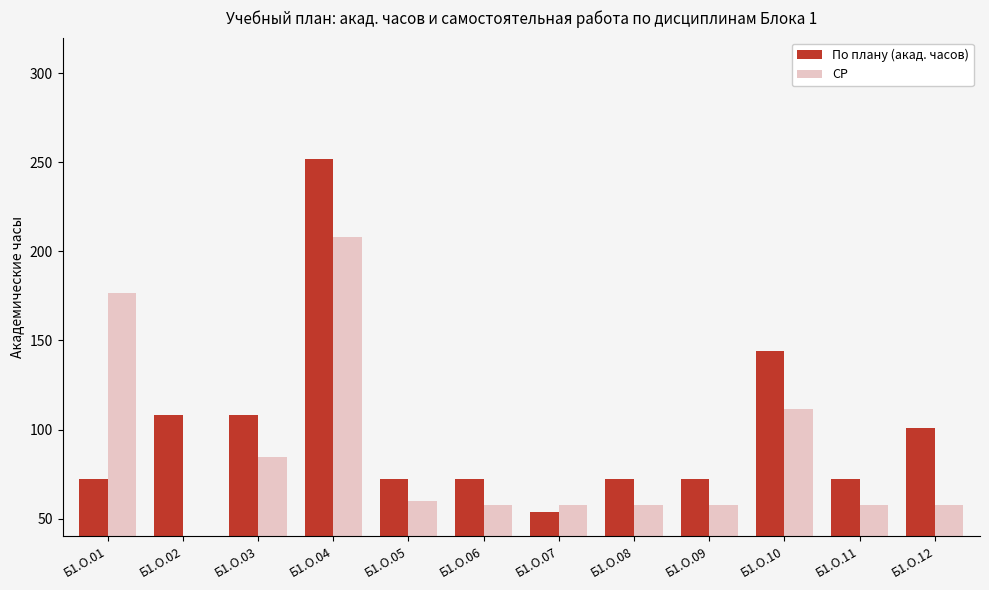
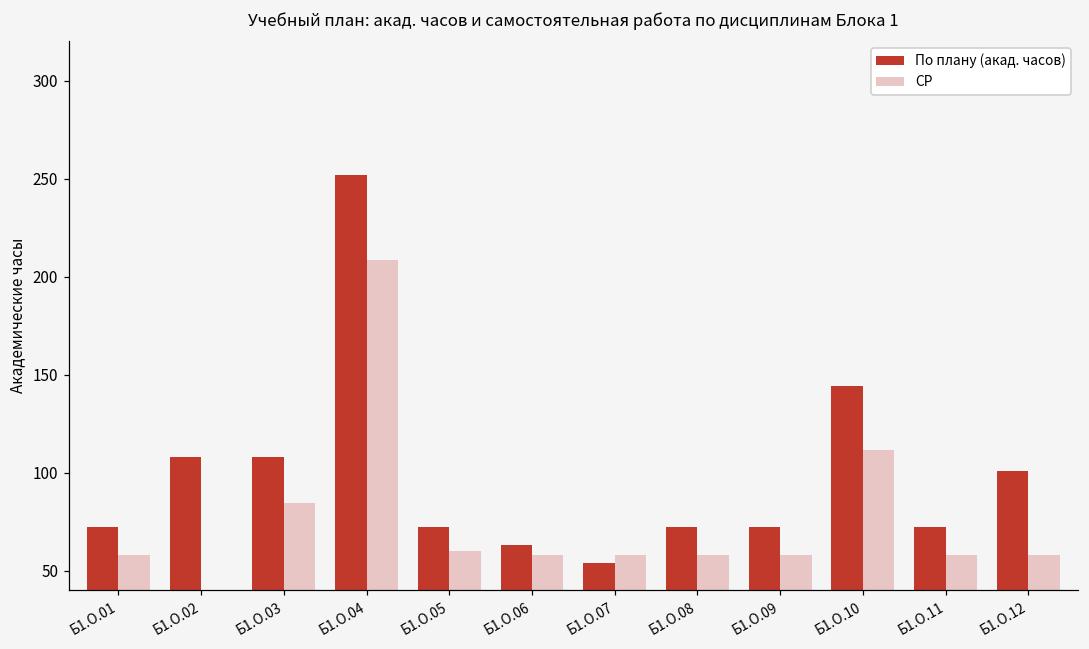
СР, Б1.О.01: 176 -> 58
По плану (акад. часов), Б1.О.06: 72 -> 63
